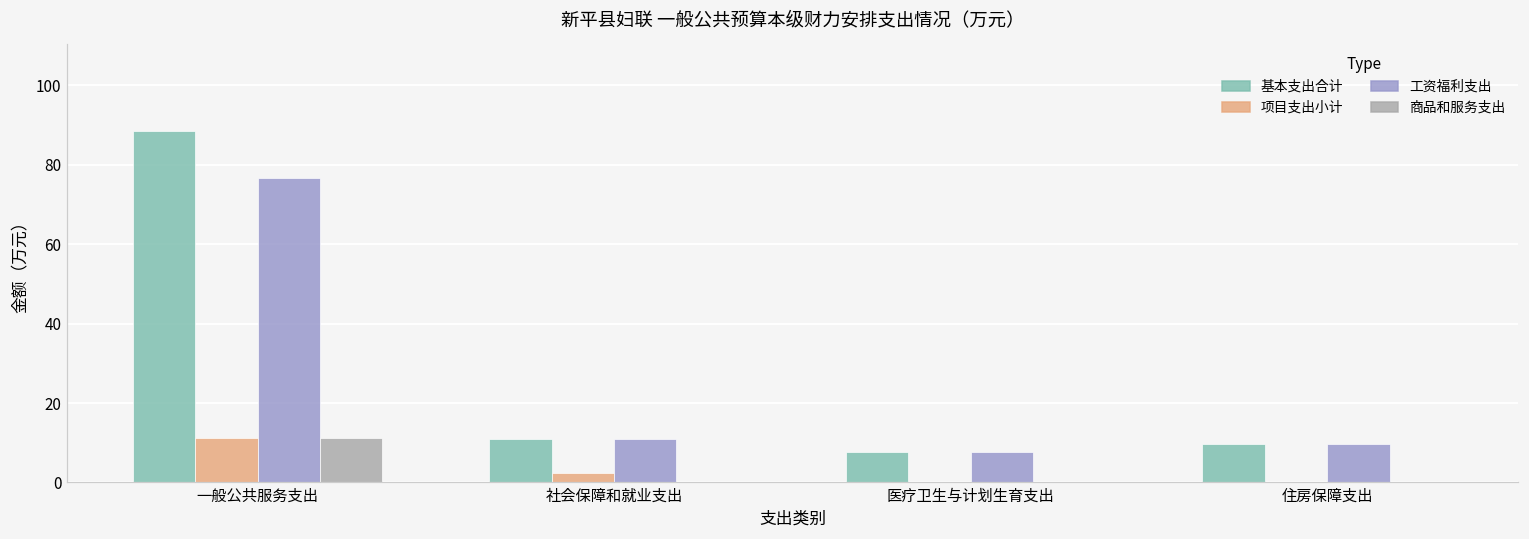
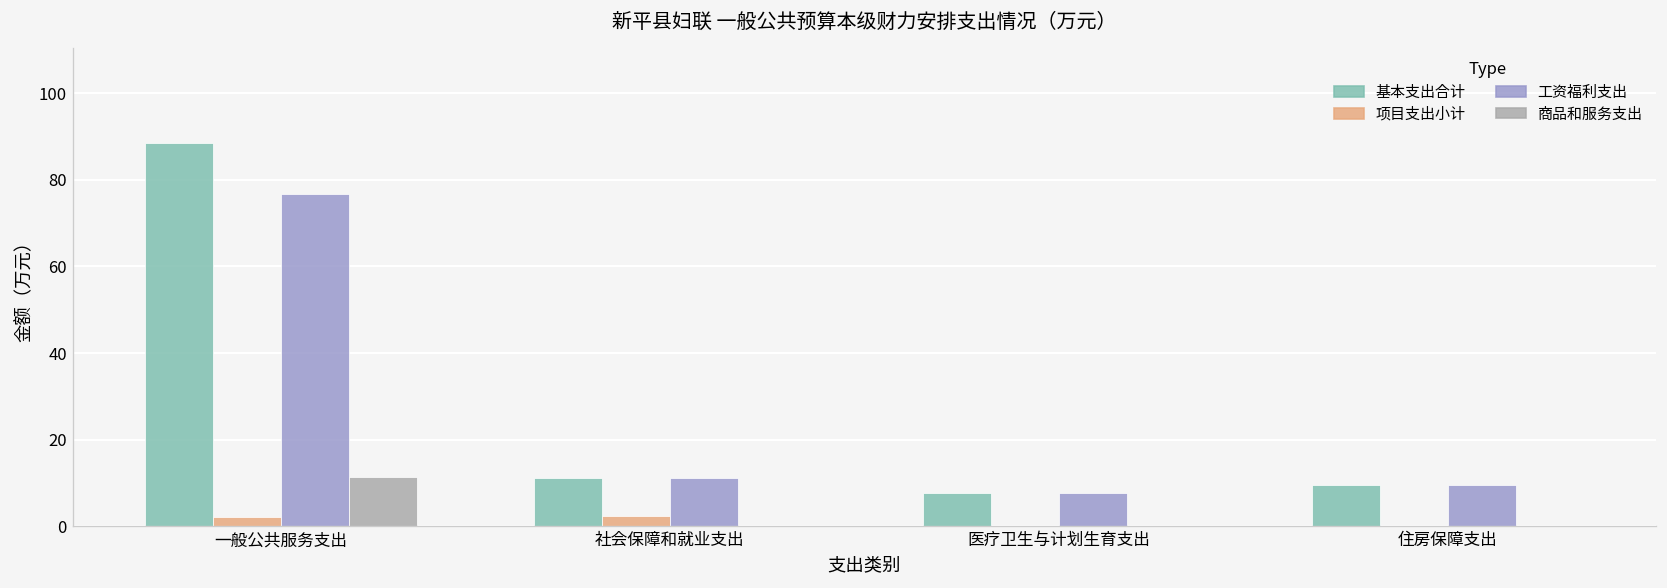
项目支出小计, 一般公共服务支出: 11 -> 2
